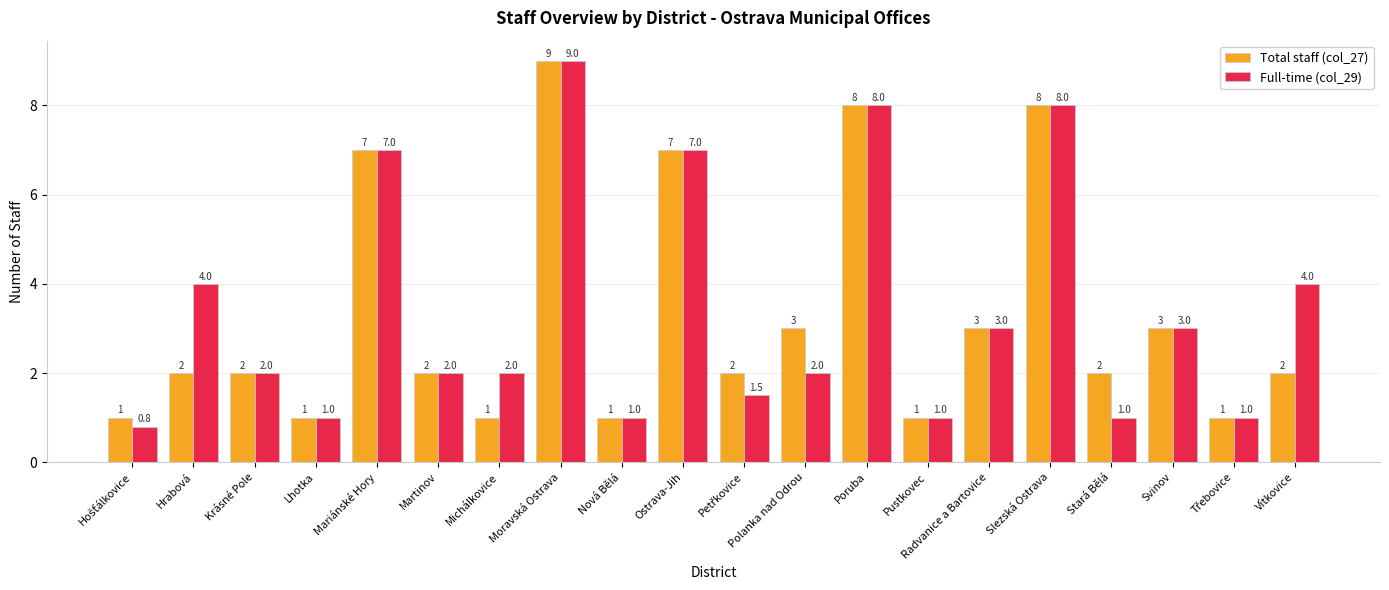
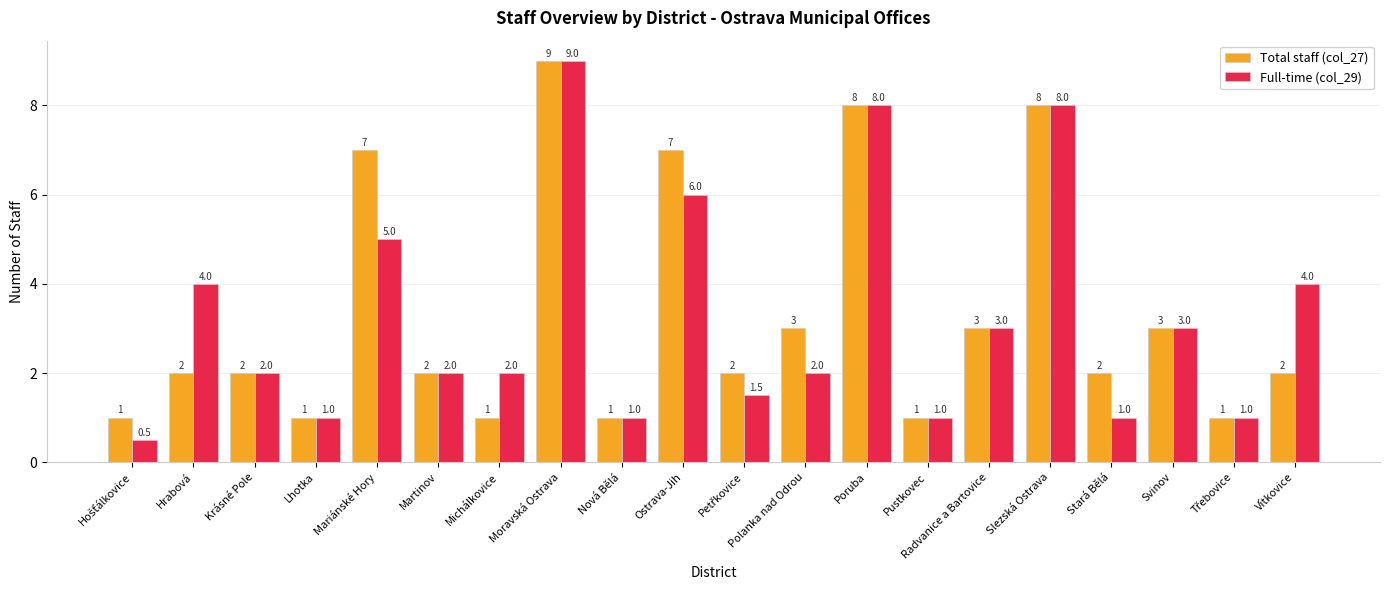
Full-time (col_29), Hošťálkovice: 0.8 -> 0.5
Full-time (col_29), Mariánské Hory: 7.0 -> 5.0
Full-time (col_29), Ostrava-Jih: 7.0 -> 6.0
